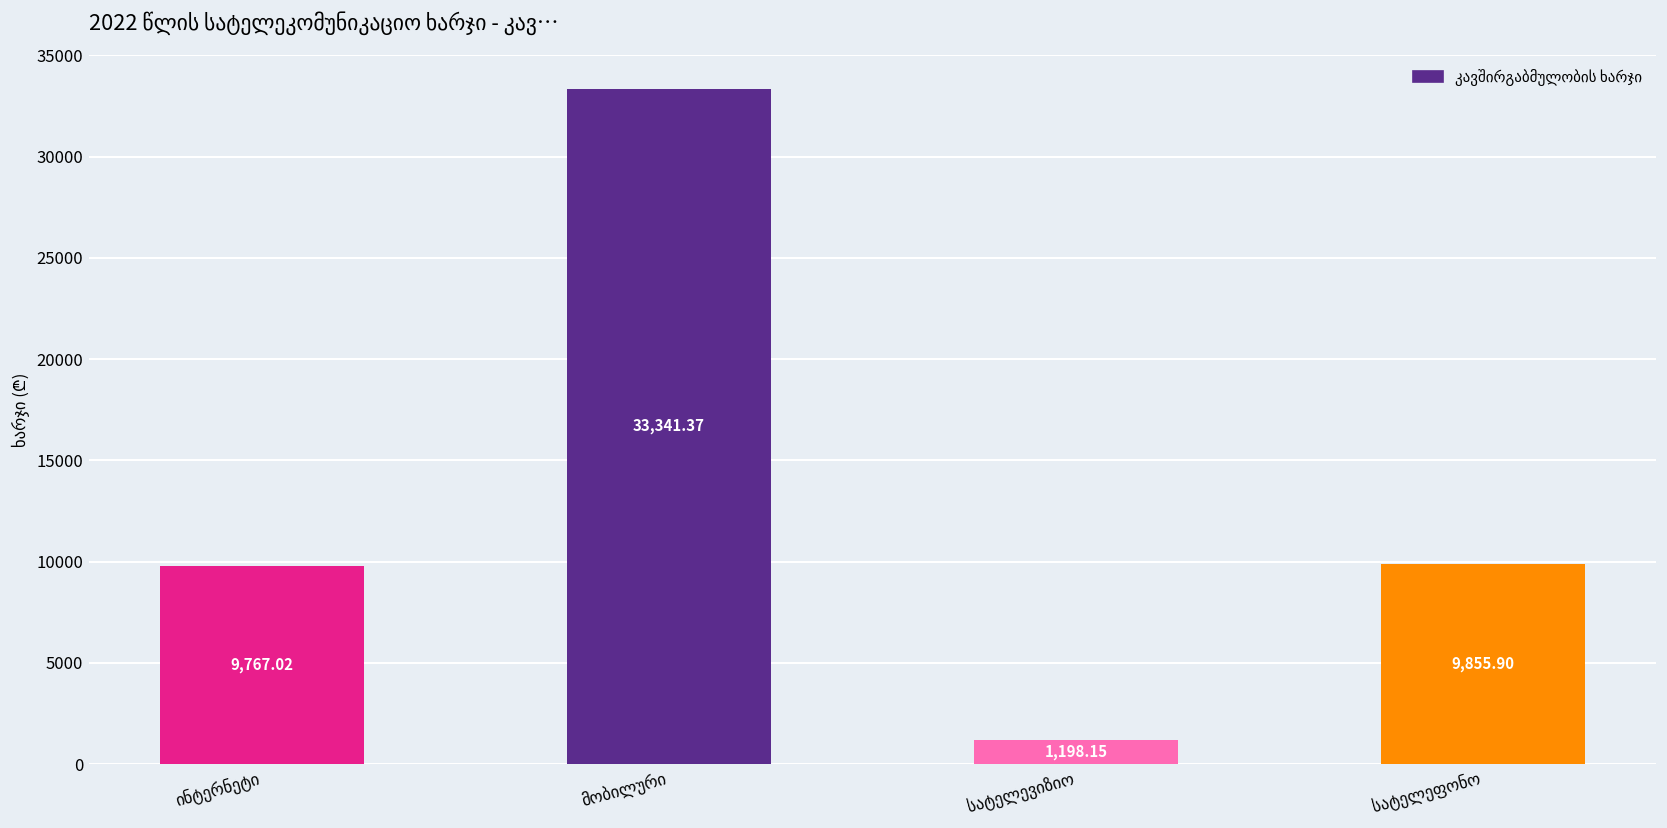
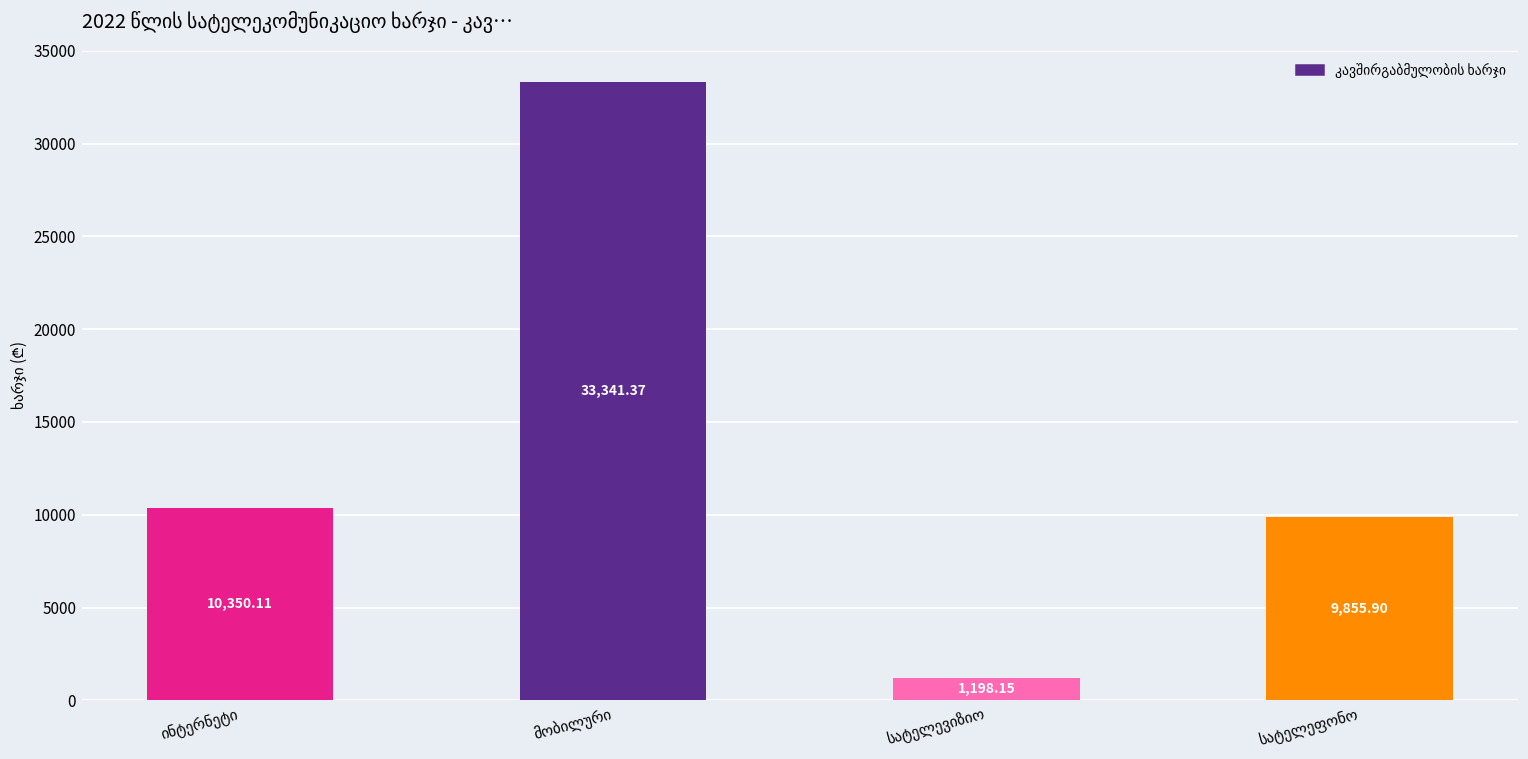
ინტერნეტი: 9,767.02 -> 10,350.11
